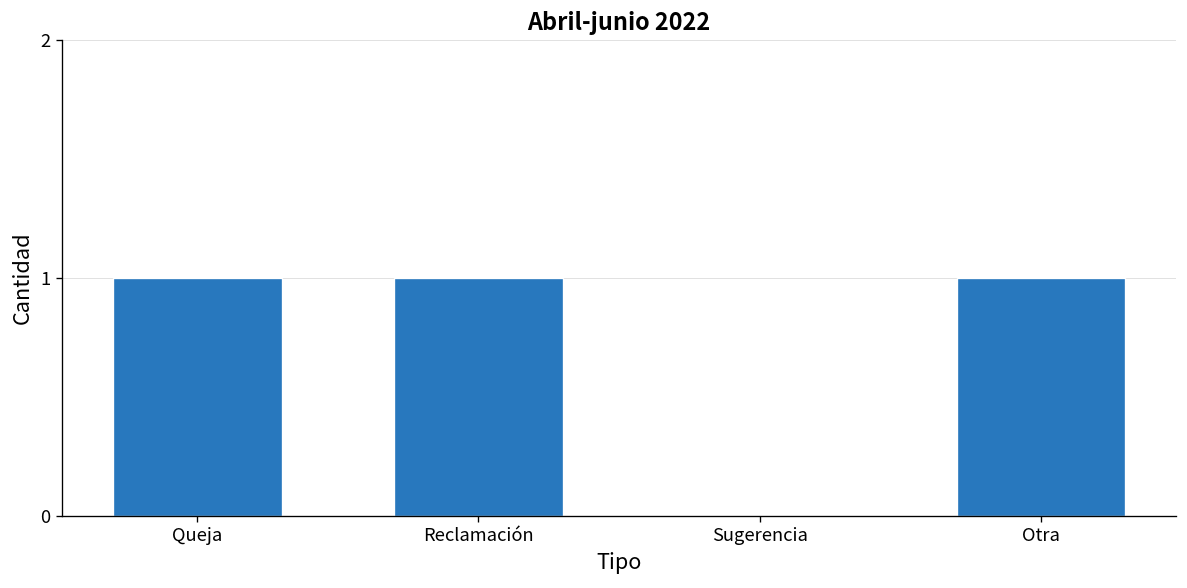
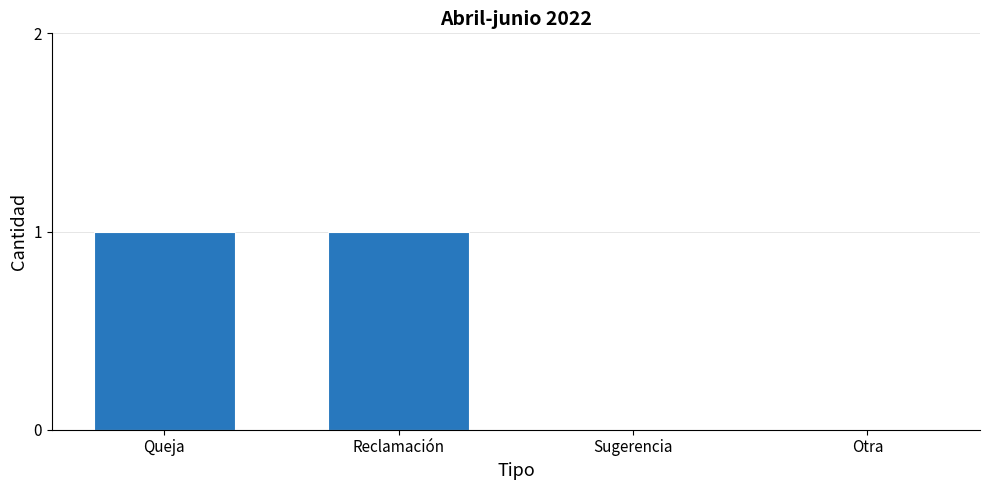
Otra: 1 -> 0
